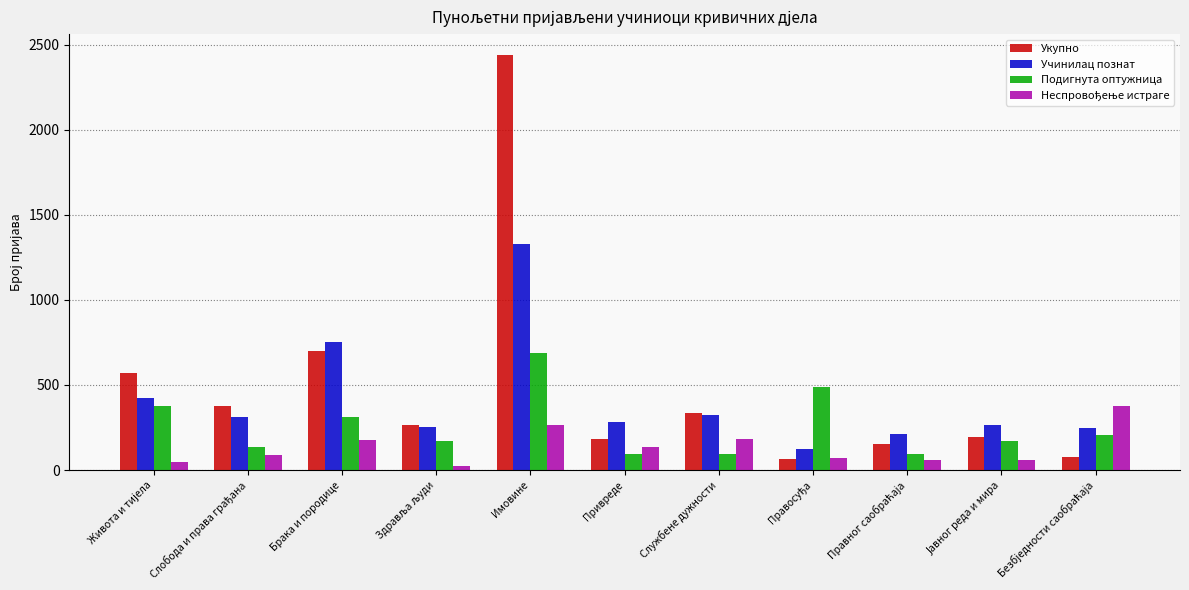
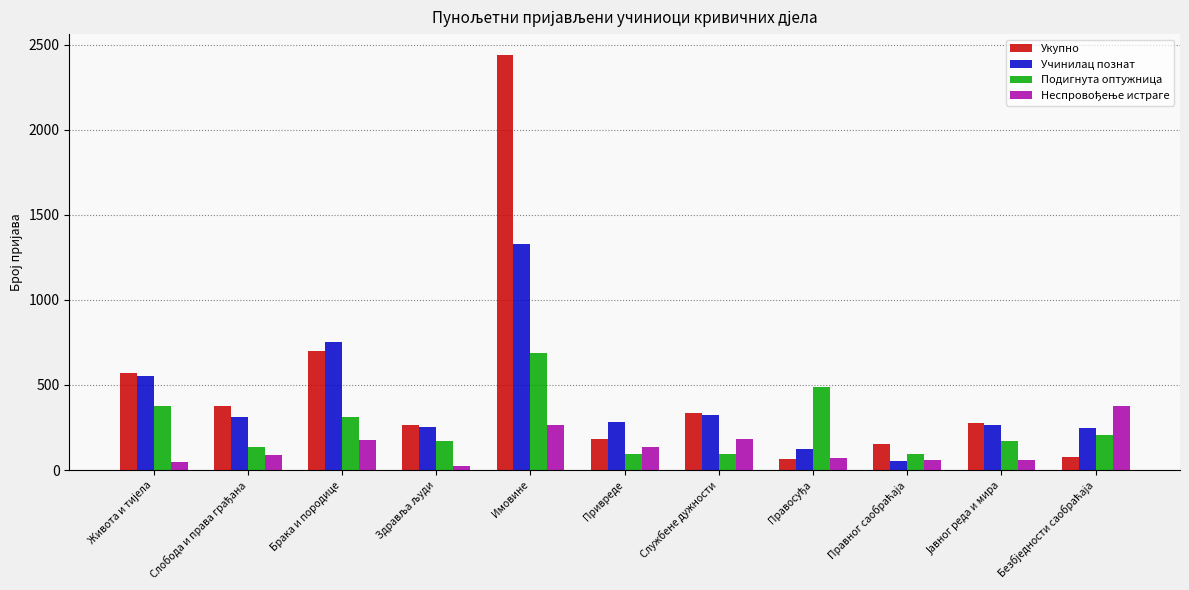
Учинилац познат, Живота и тијела: 430 -> 550
Учинилац познат, Правног саобраћаја: 210 -> 60
Укупно, Јавног реда и мира: 200 -> 280
